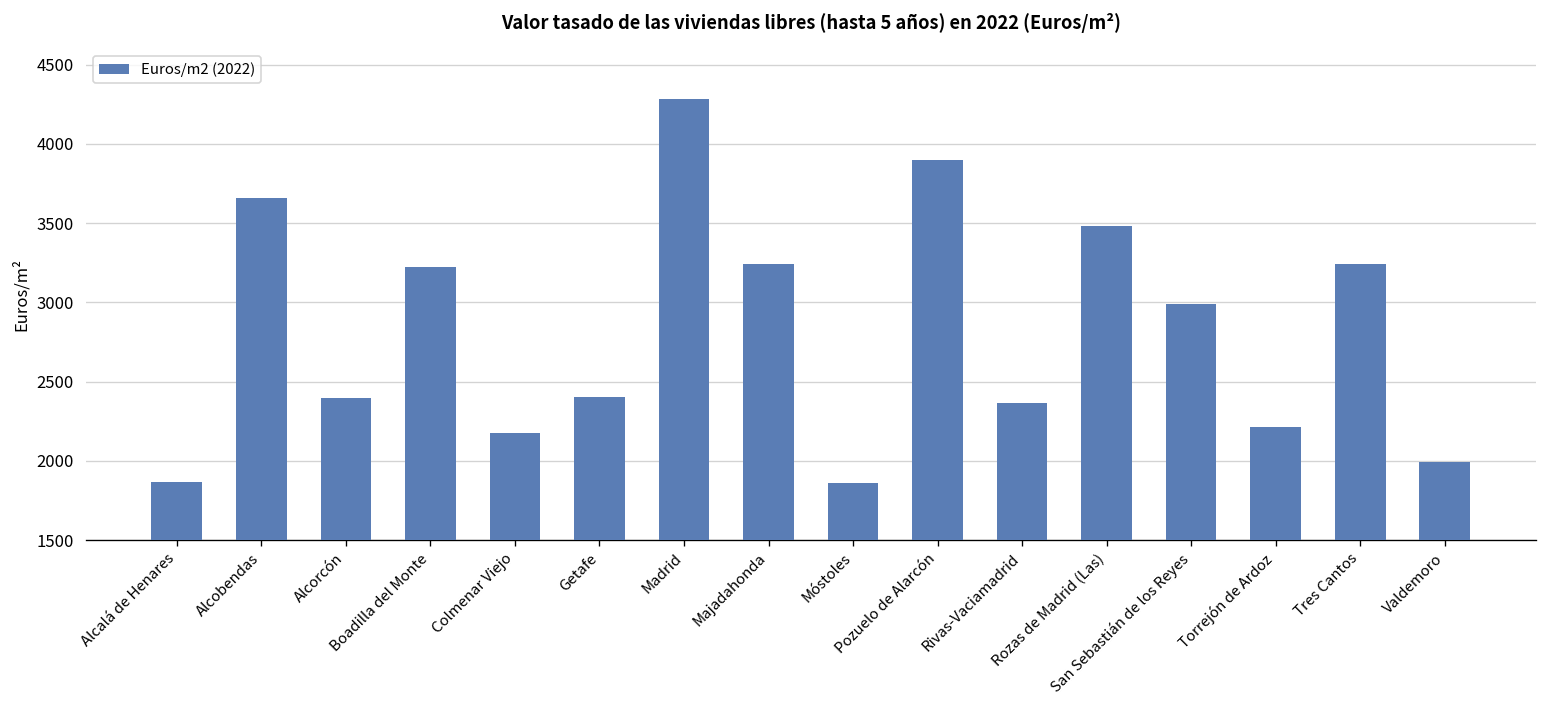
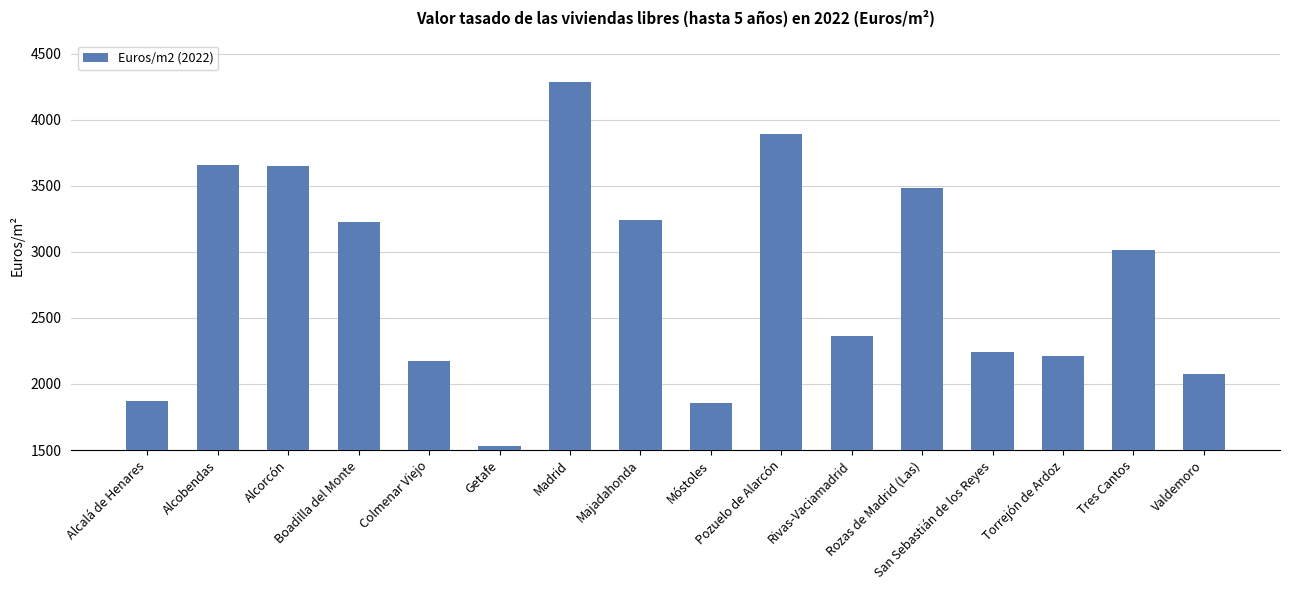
Alcorcón: 2390 -> 3650
Getafe: 2400 -> 1530
San Sebastián de los Reyes: 2990 -> 2240
Tres Cantos: 3240 -> 3010
Valdemoro: 1990 -> 2080
